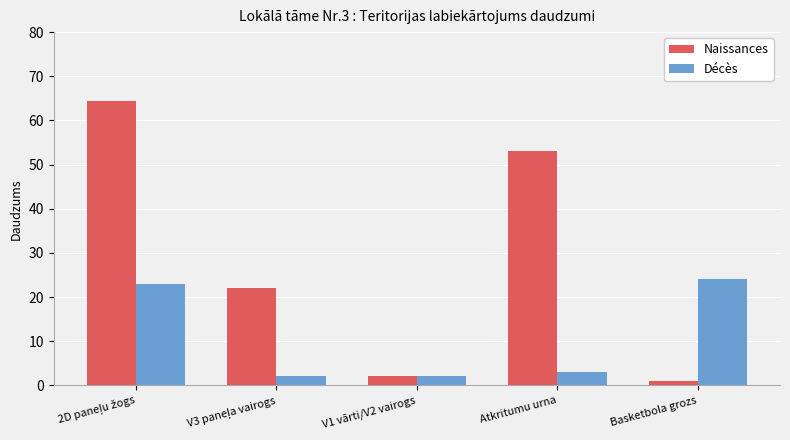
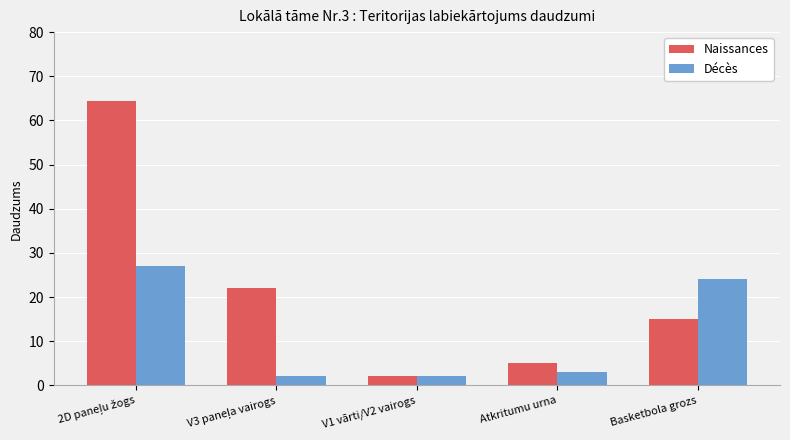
Décès, 2D paneļu žogs: 23 -> 27
Naissances, Atkritumu urna: 53 -> 5
Naissances, Basketbola grozs: 1 -> 15
